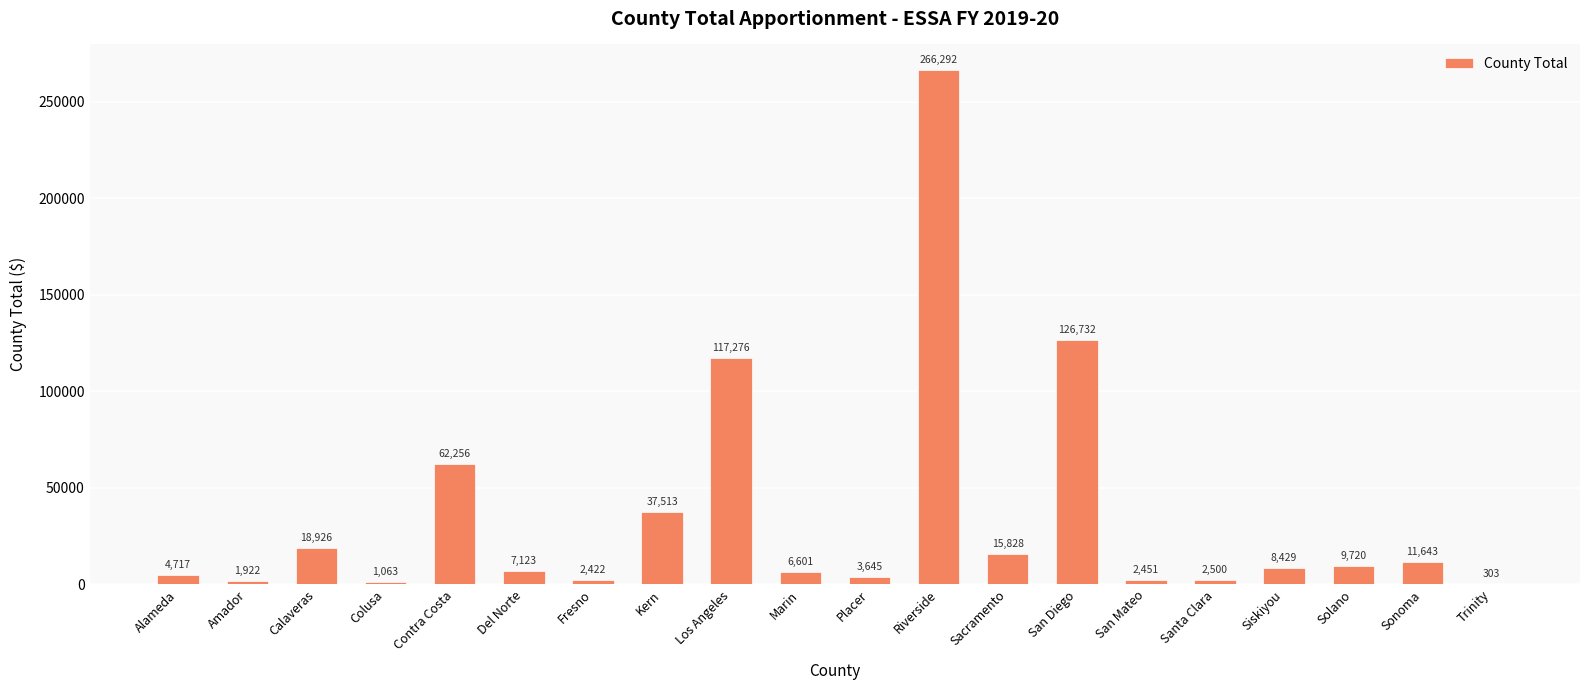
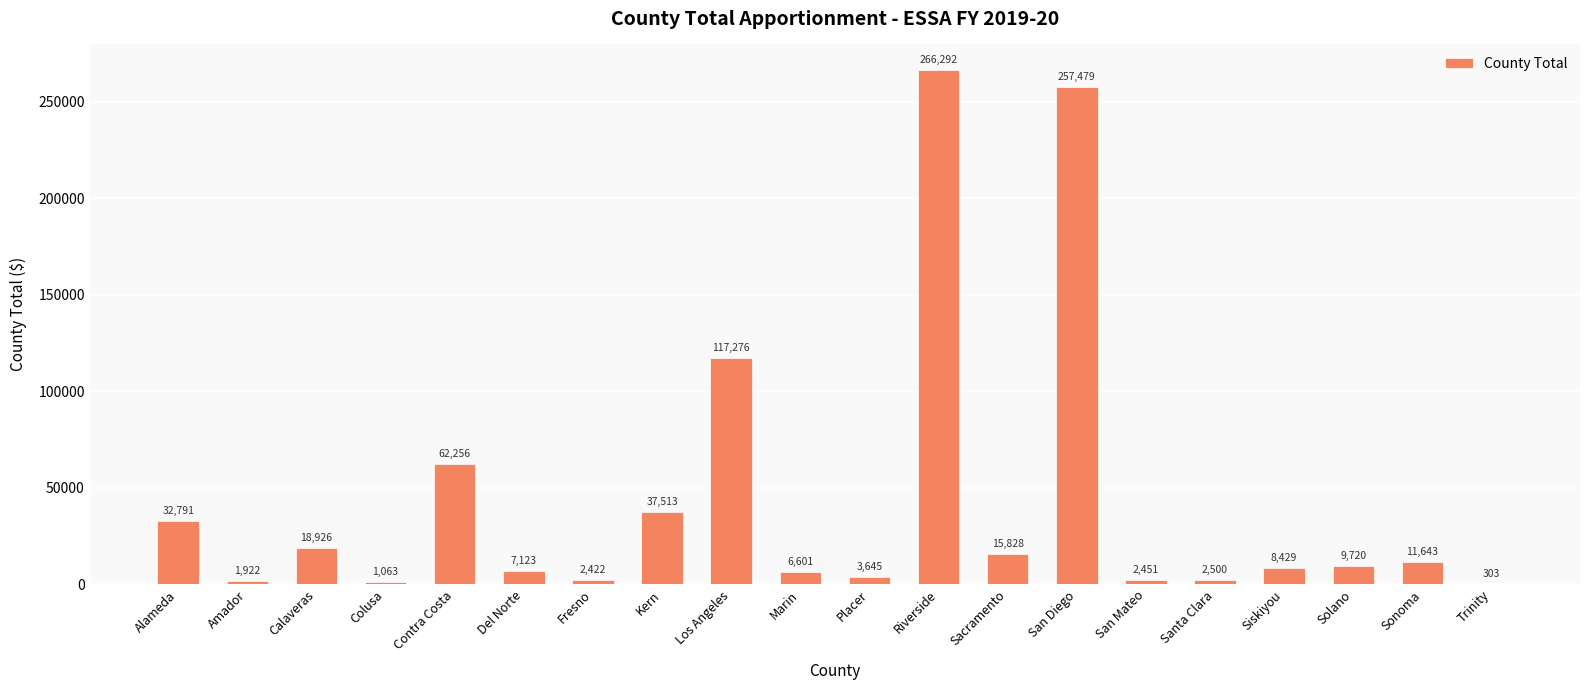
Alameda: 4,717 -> 32,791
San Diego: 126,732 -> 257,479
